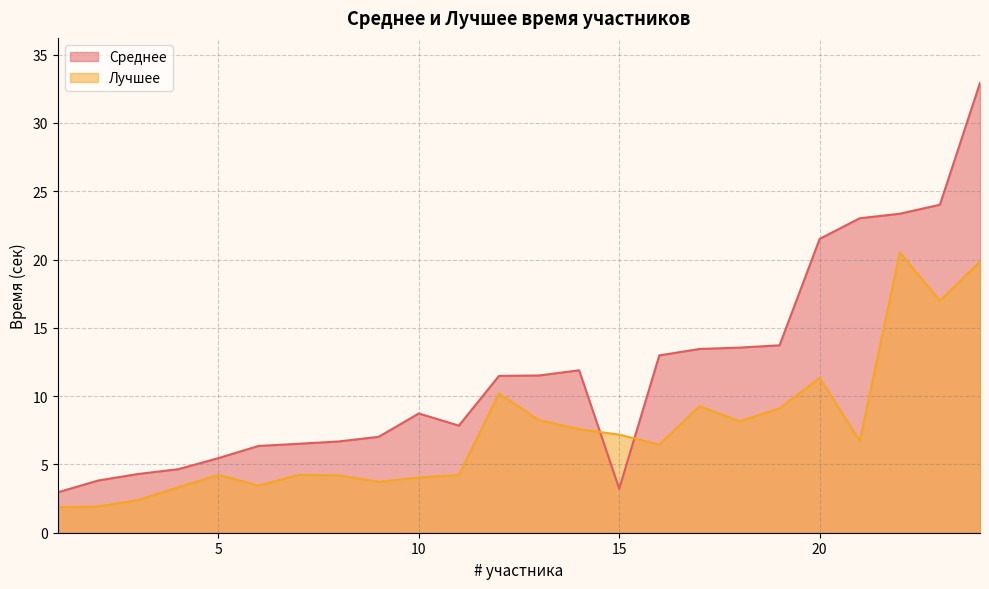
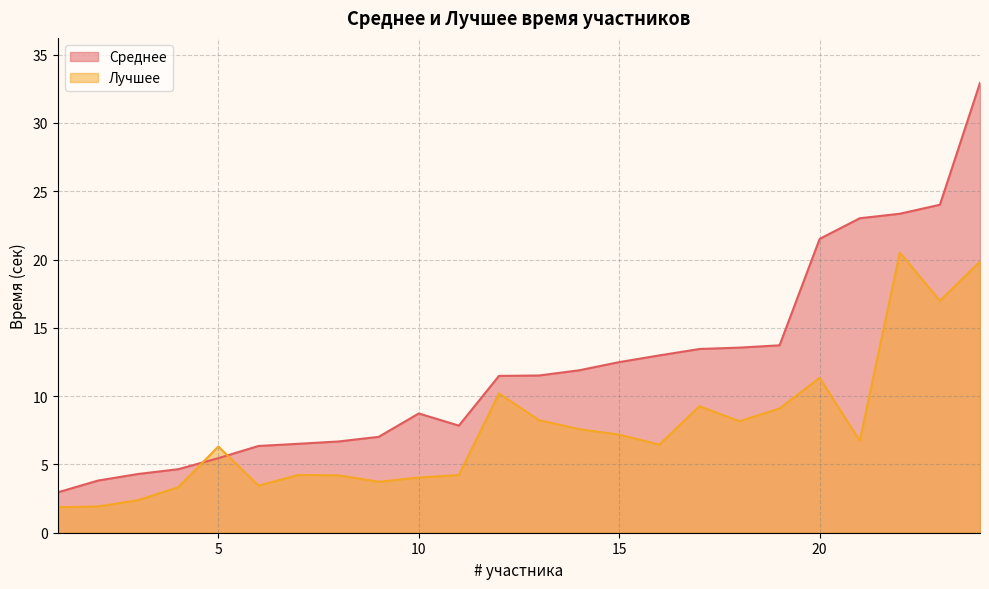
Лучшее, 5: 4.2 -> 6.3
Среднее, 15: 3.2 -> 12.5
